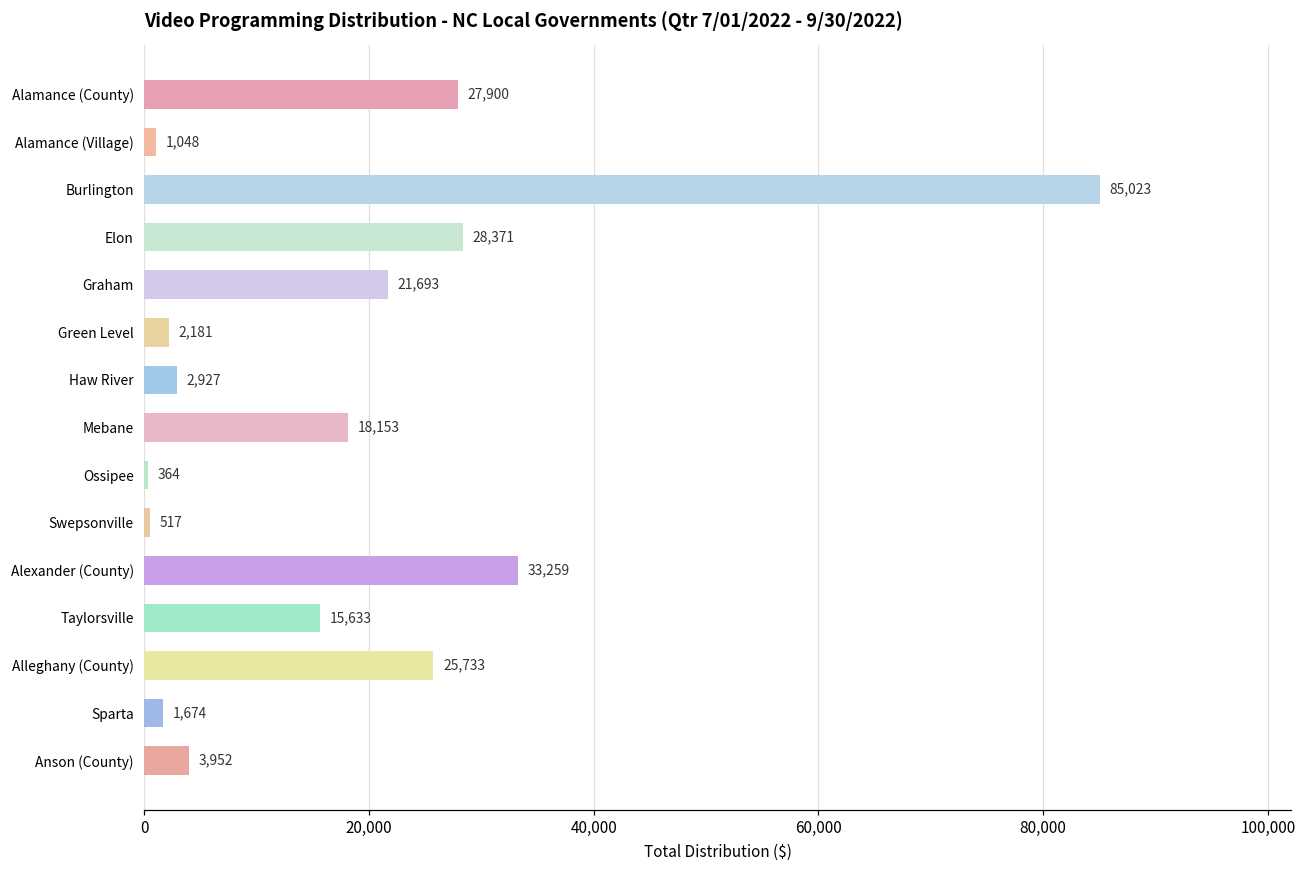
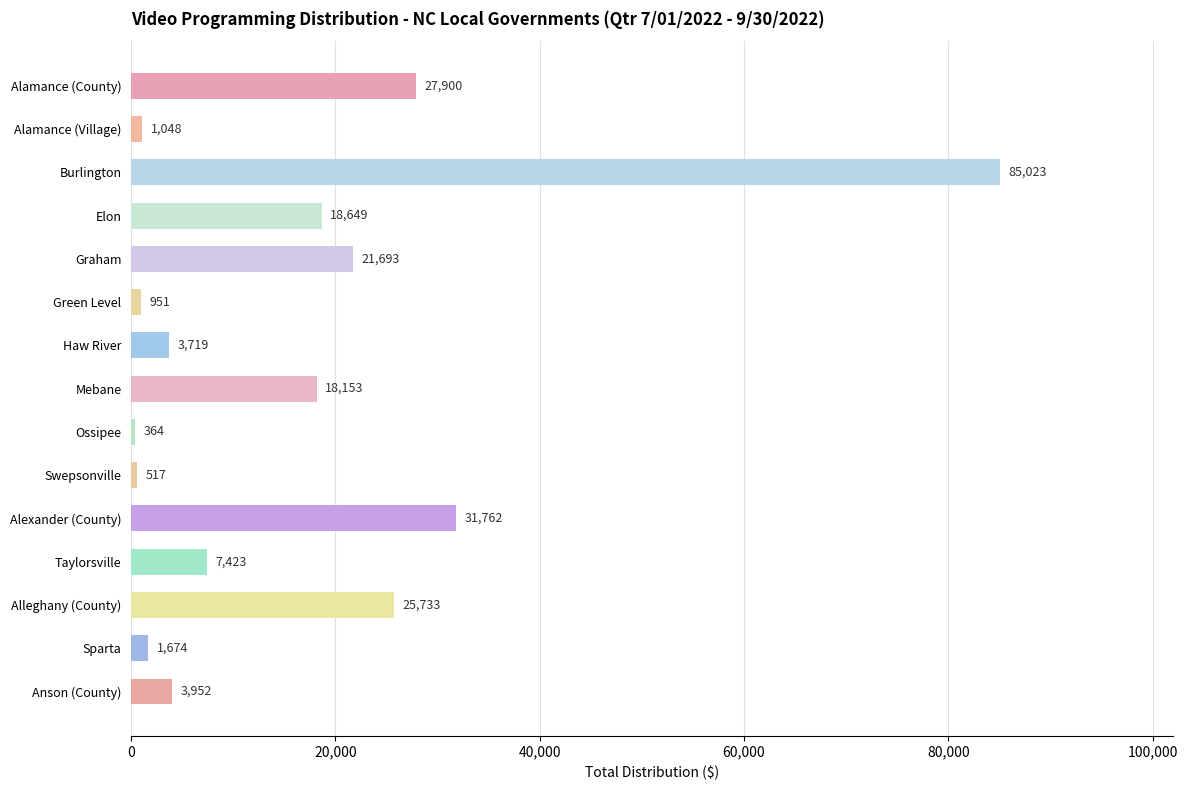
Elon: 28,371 -> 18,649
Green Level: 2,181 -> 951
Haw River: 2,927 -> 3,719
Alexander (County): 33,259 -> 31,762
Taylorsville: 15,633 -> 7,423
